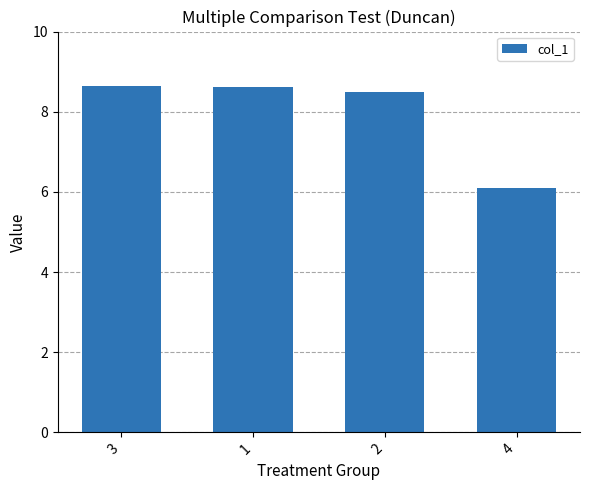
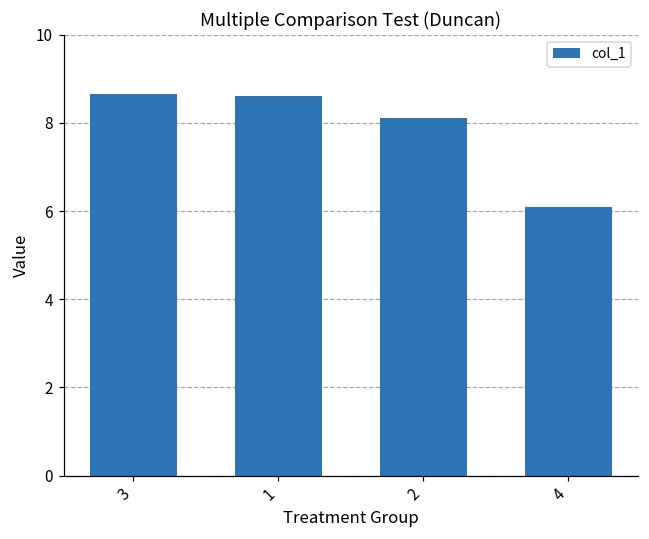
2: 8.5 -> 8.1
